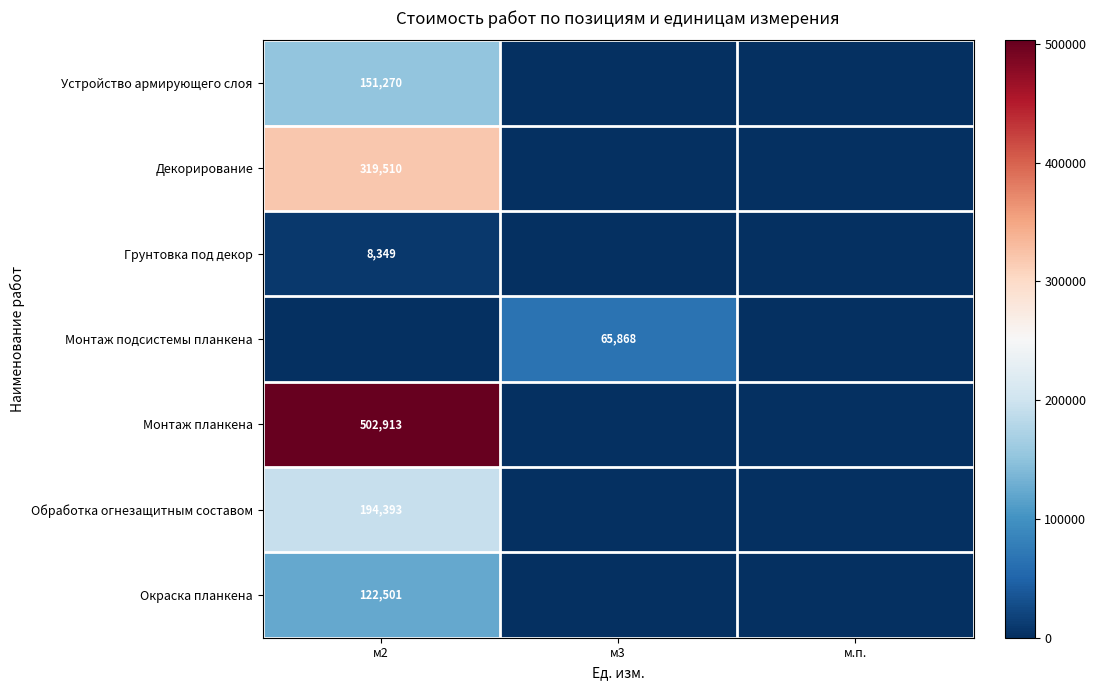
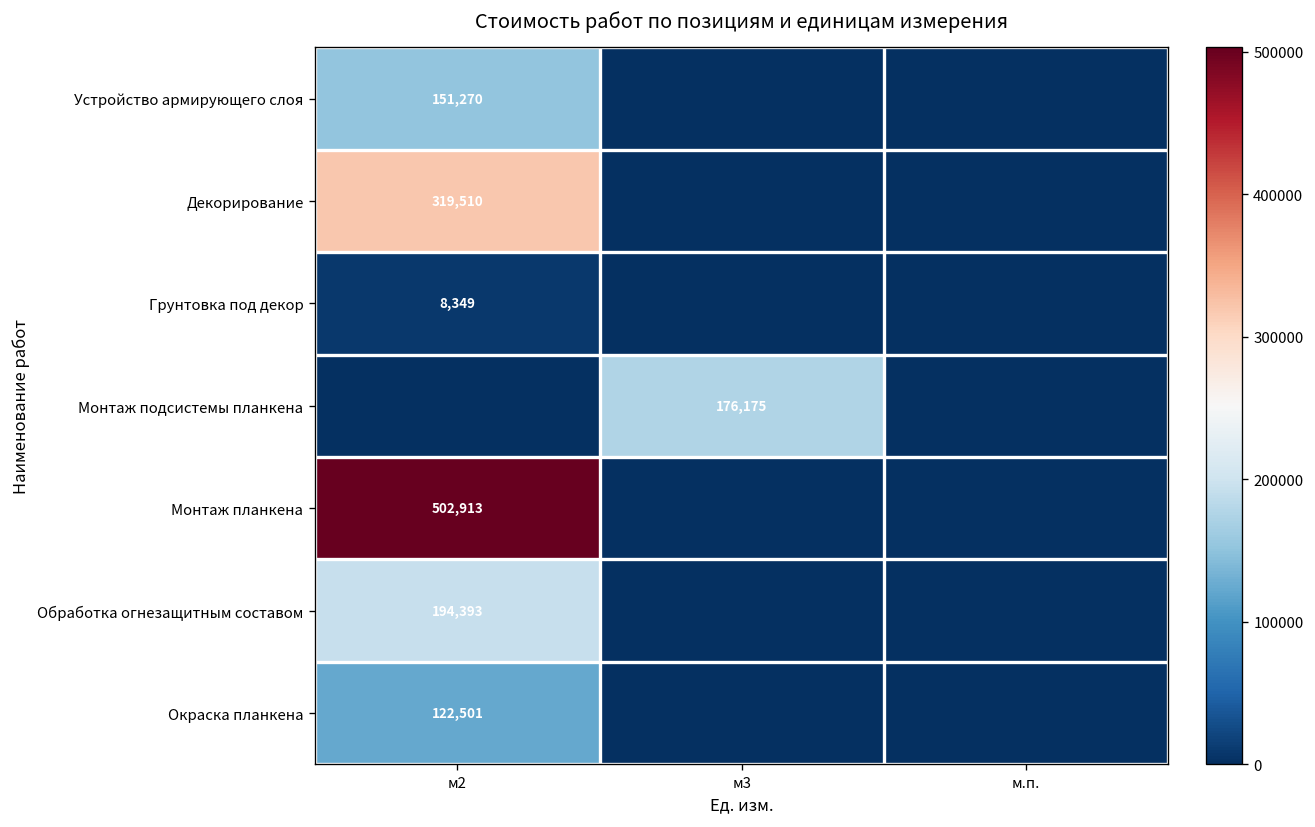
Монтаж подсистемы планкена, м3: 65,868 -> 176,175
